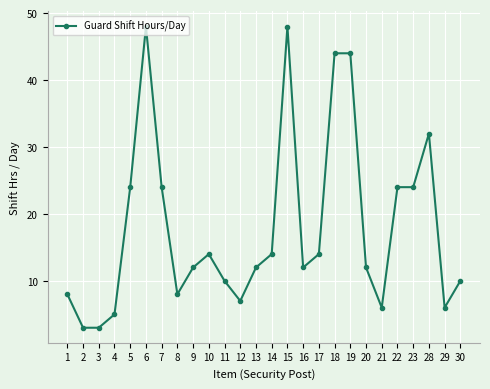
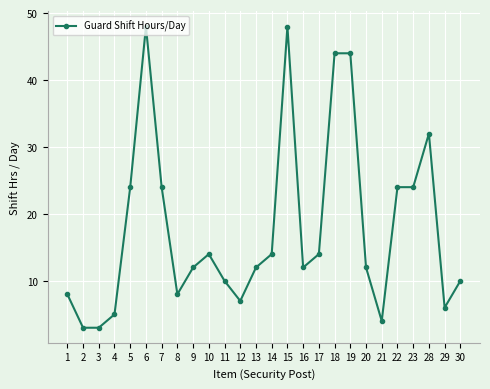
21: 6 -> 4
